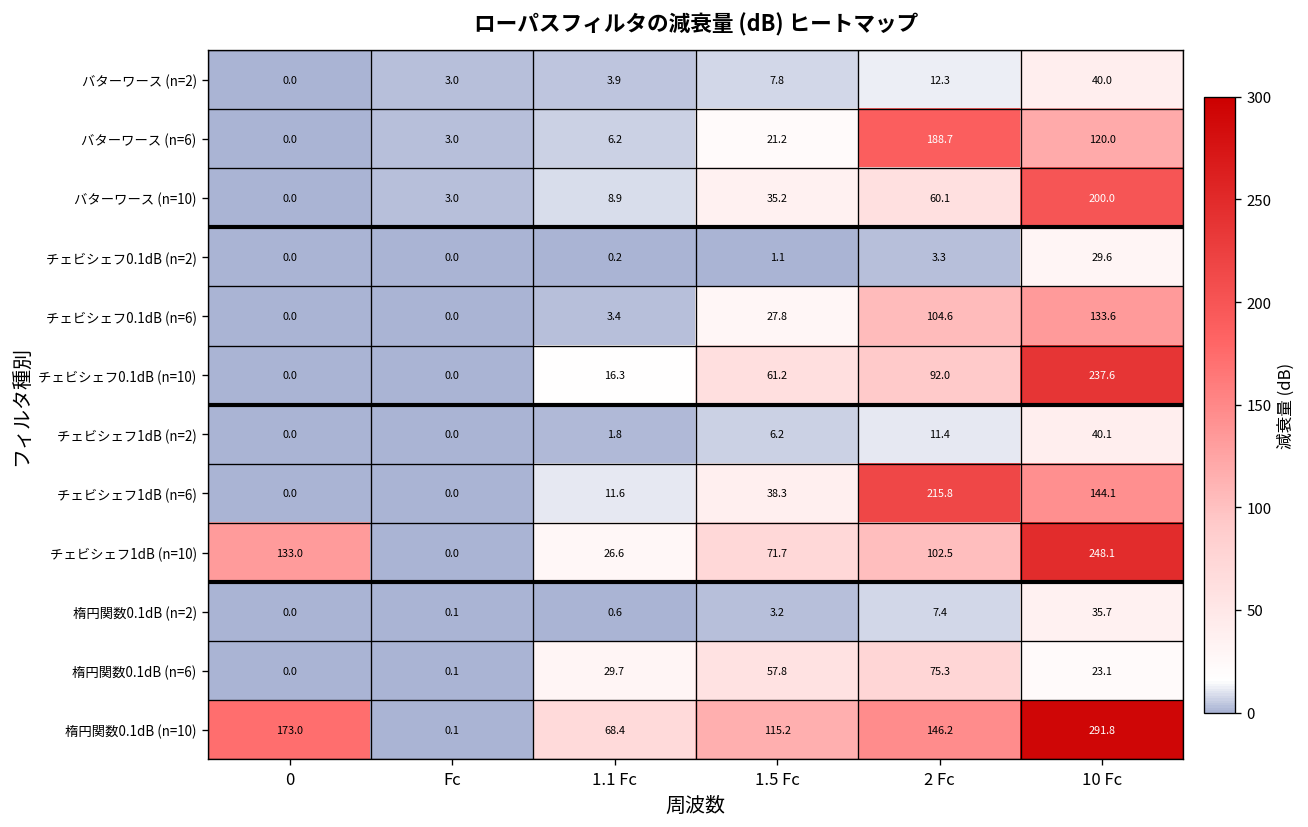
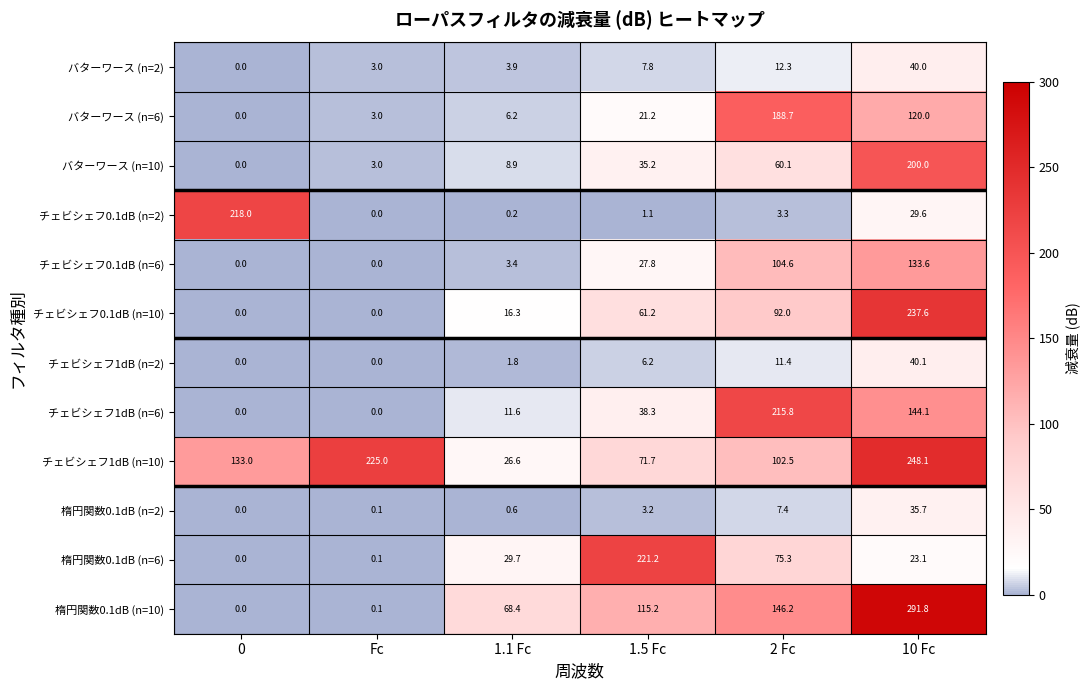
チェビシェフ0.1dB (n=2), 0: 0.0 -> 218.0
チェビシェフ1dB (n=10), Fc: 0.0 -> 225.0
楕円関数0.1dB (n=6), 1.5 Fc: 57.8 -> 221.2
楕円関数0.1dB (n=10), 0: 173.0 -> 0.0
